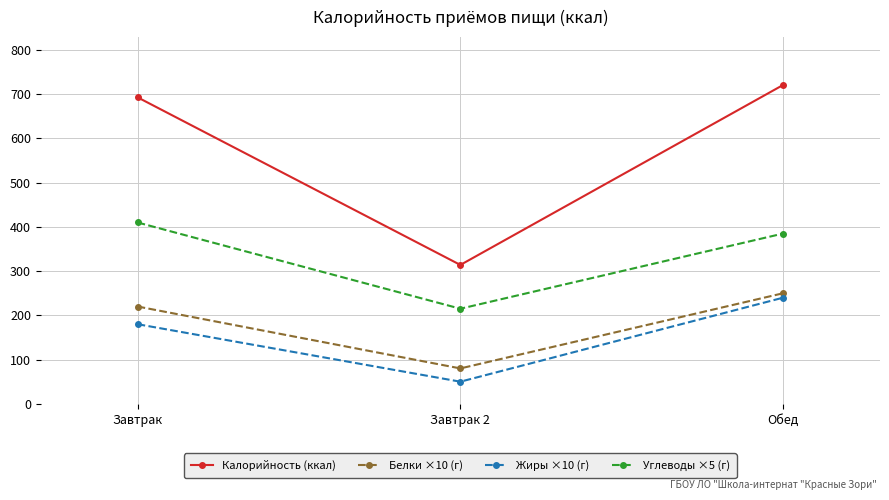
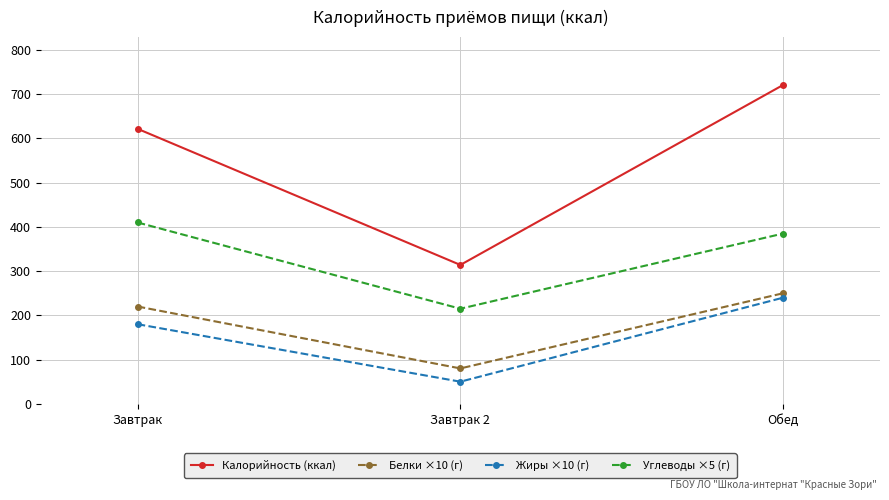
Калорийность (ккал), Завтрак: 690 -> 620
